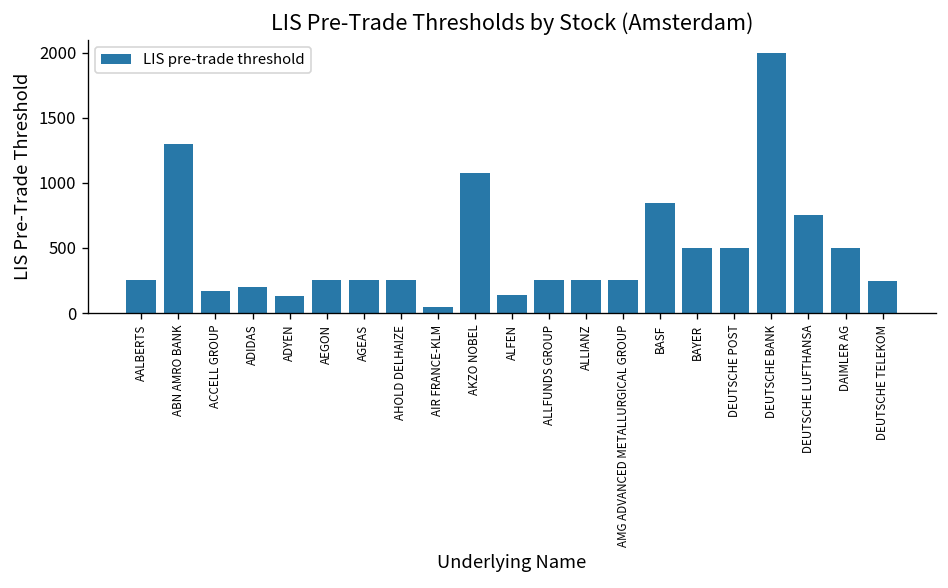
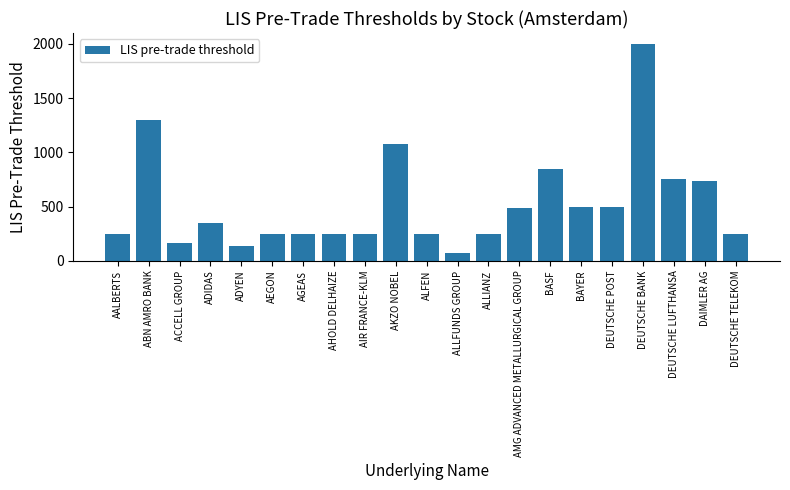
ADIDAS: 200 -> 350
AIR FRANCE-KLM: 40 -> 250
ALFEN: 140 -> 250
ALLFUNDS GROUP: 250 -> 80
AMG ADVANCED METALLURGICAL GROUP: 250 -> 490
DAIMLER AG: 500 -> 740
